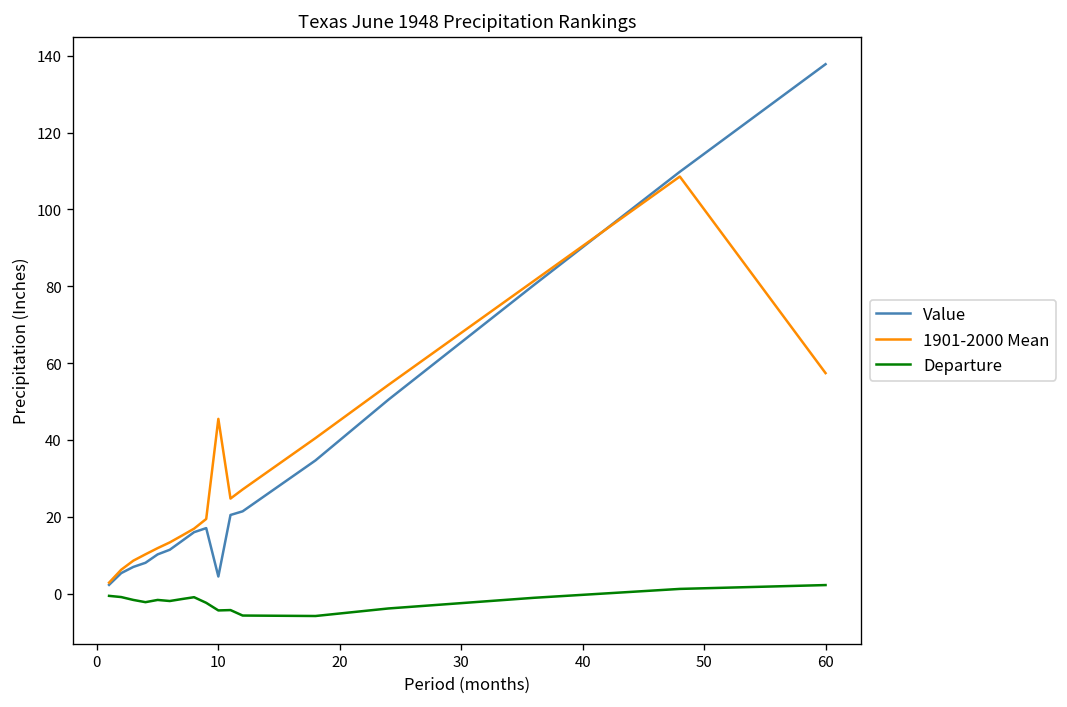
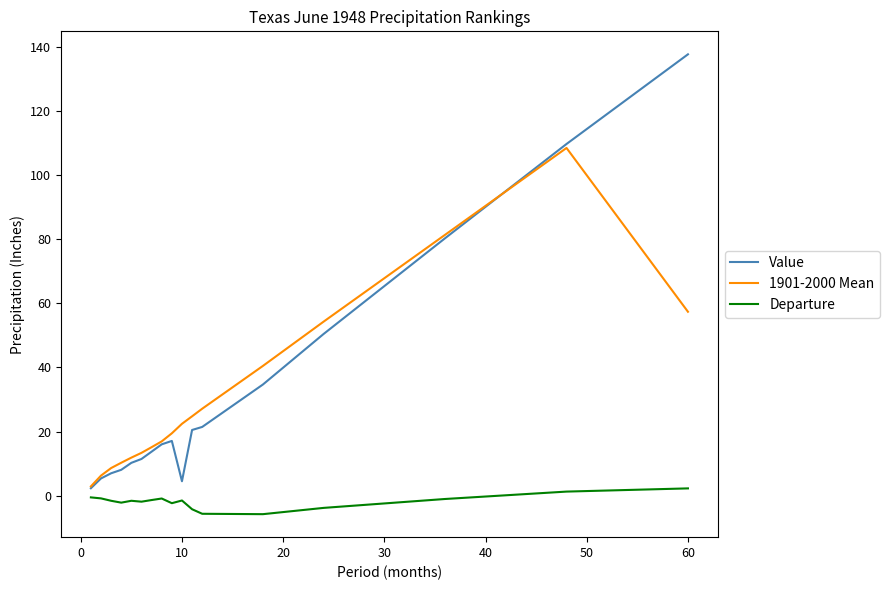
1901-2000 Mean, 10: 45 -> 22
Departure, 10: -4 -> -2
